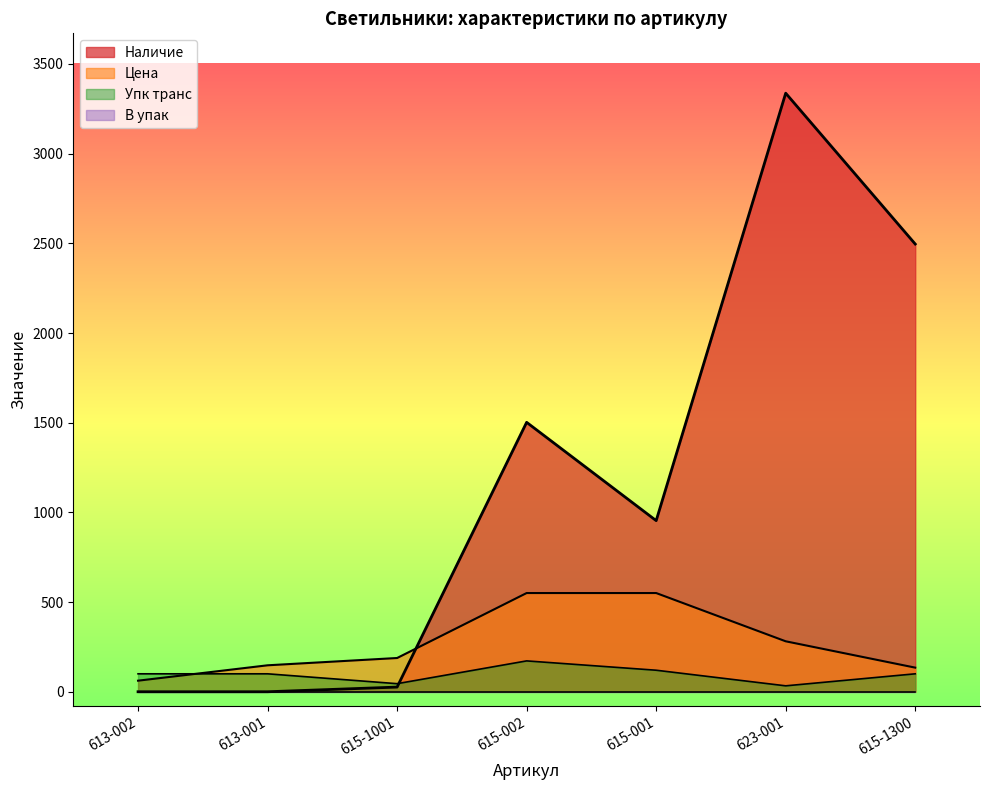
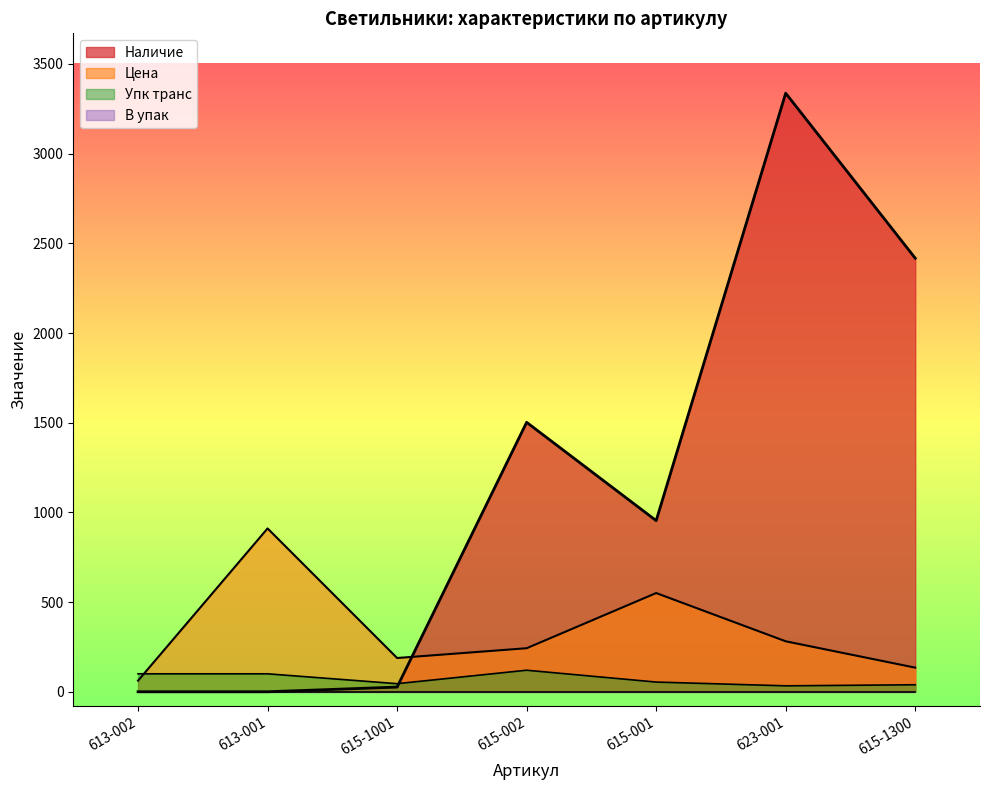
Цена, 613-001: 150 -> 910
Цена, 615-002: 550 -> 240
Упк транс, 615-002: 170 -> 120
Упк транс, 615-001: 120 -> 50
Наличие, 615-1300: 2500 -> 2420
Упк транс, 615-1300: 100 -> 40
